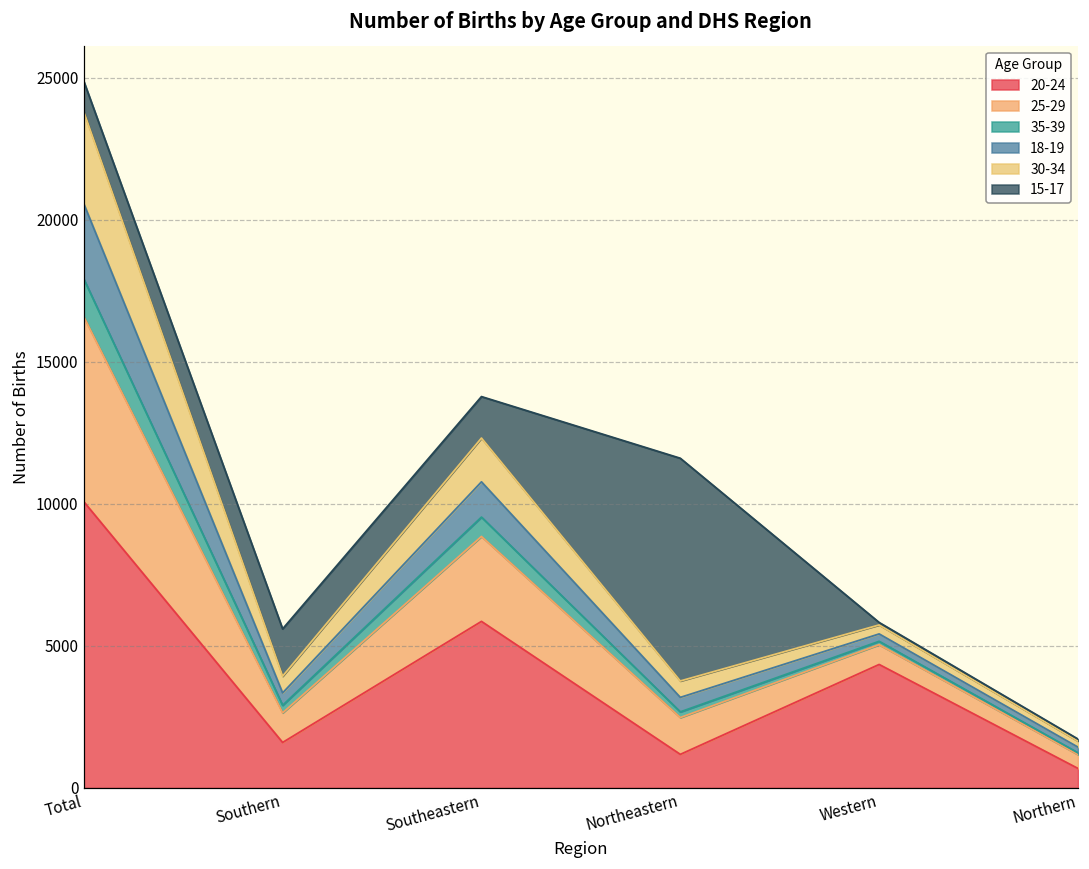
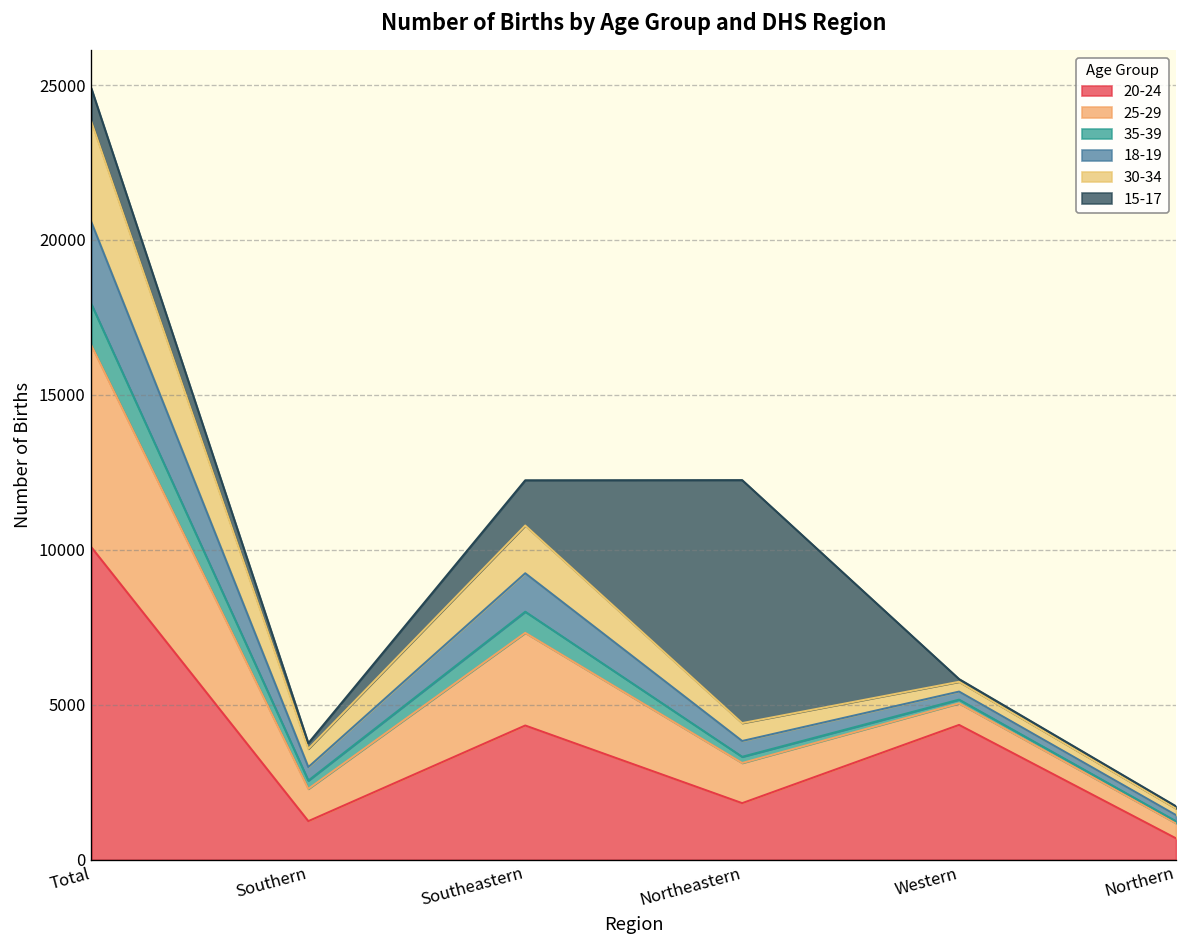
20-24, Southern: 1600 -> 1200
15-17, Southern: 1700 -> 200
20-24, Southeastern: 5900 -> 4300
20-24, Northeastern: 1200 -> 1800
